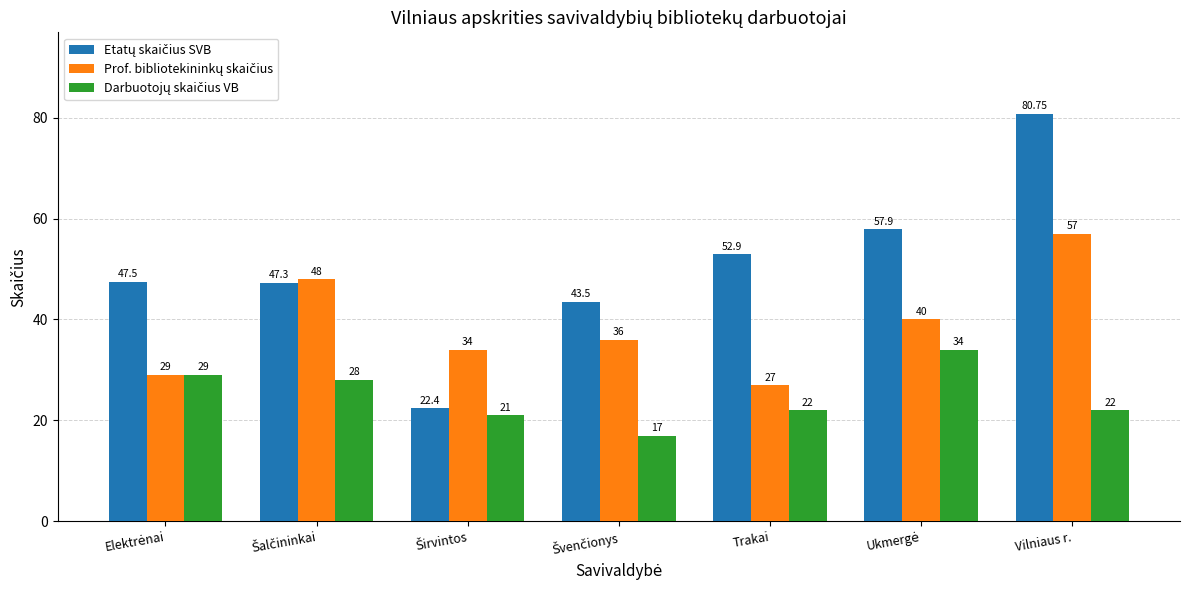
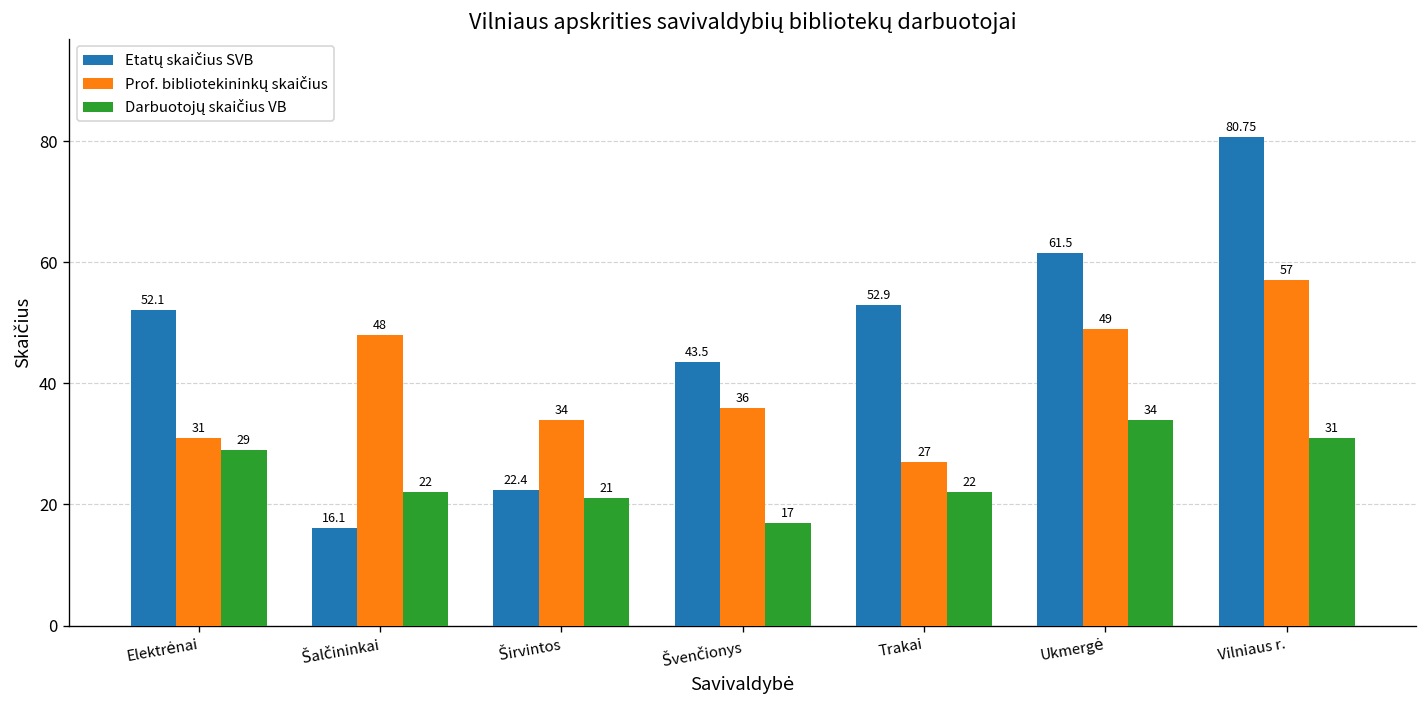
Etatų skaičius SVB, Elektrėnai: 47.5 -> 52.1
Prof. bibliotekininkų skaičius, Elektrėnai: 29 -> 31
Etatų skaičius SVB, Šalčininkai: 47.3 -> 16.1
Darbuotojų skaičius VB, Šalčininkai: 28 -> 22
Etatų skaičius SVB, Ukmergė: 57.9 -> 61.5
Prof. bibliotekininkų skaičius, Ukmergė: 40 -> 49
Darbuotojų skaičius VB, Vilniaus r.: 22 -> 31
